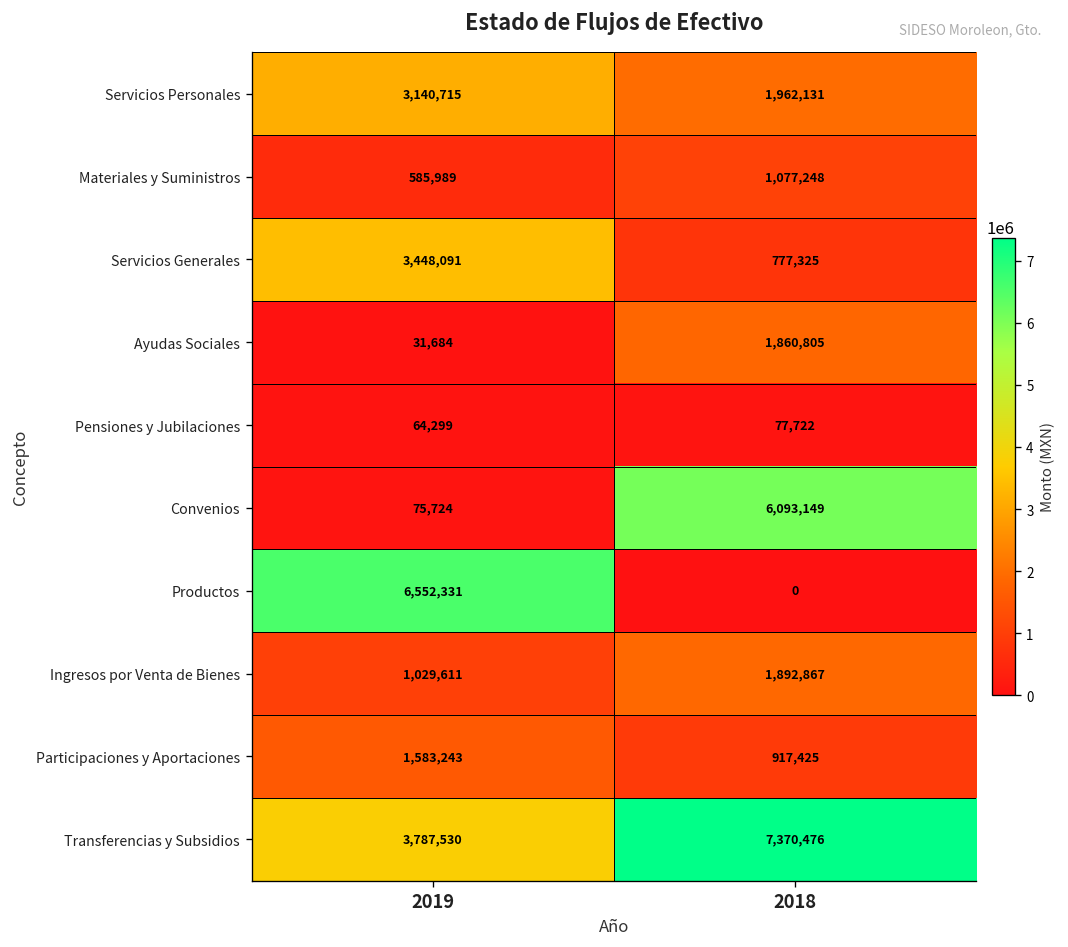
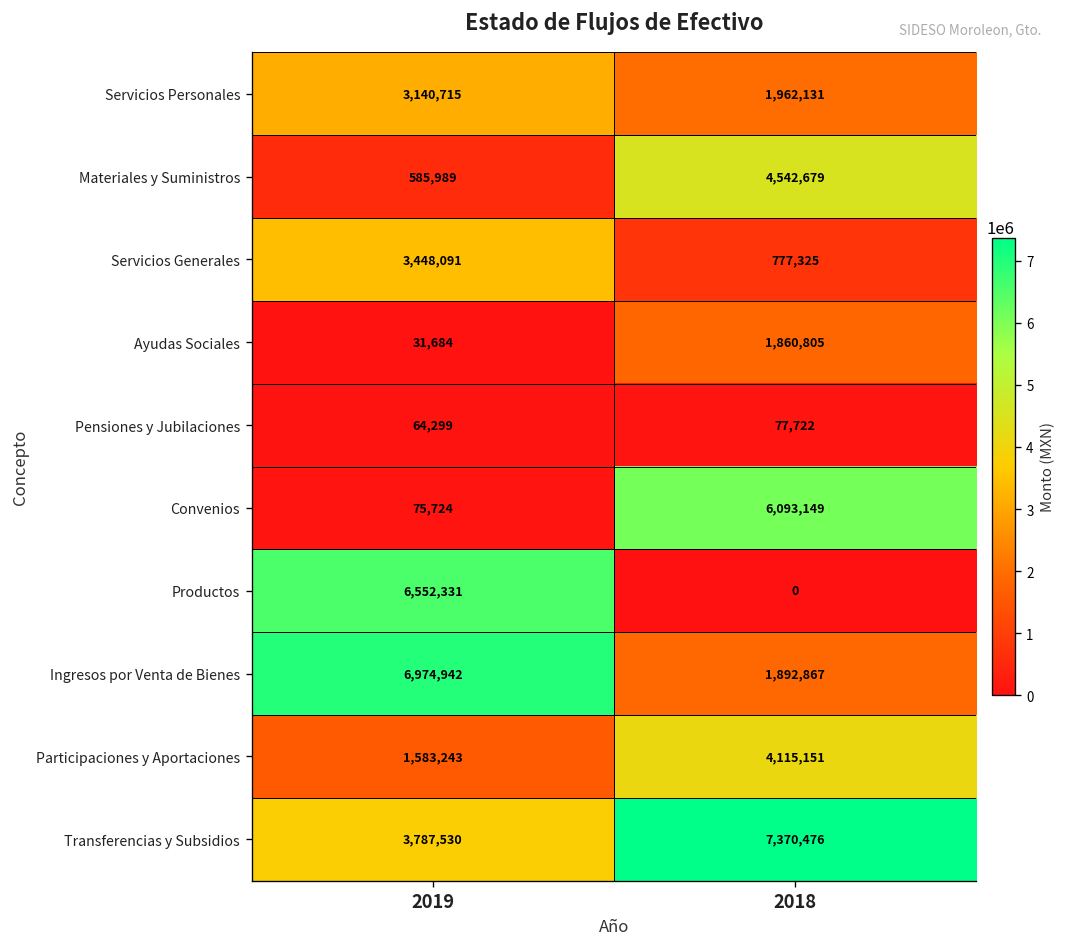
Materiales y Suministros, 2018: 1,077,248 -> 4,542,679
Ingresos por Venta de Bienes, 2019: 1,029,611 -> 6,974,942
Participaciones y Aportaciones, 2018: 917,425 -> 4,115,151
